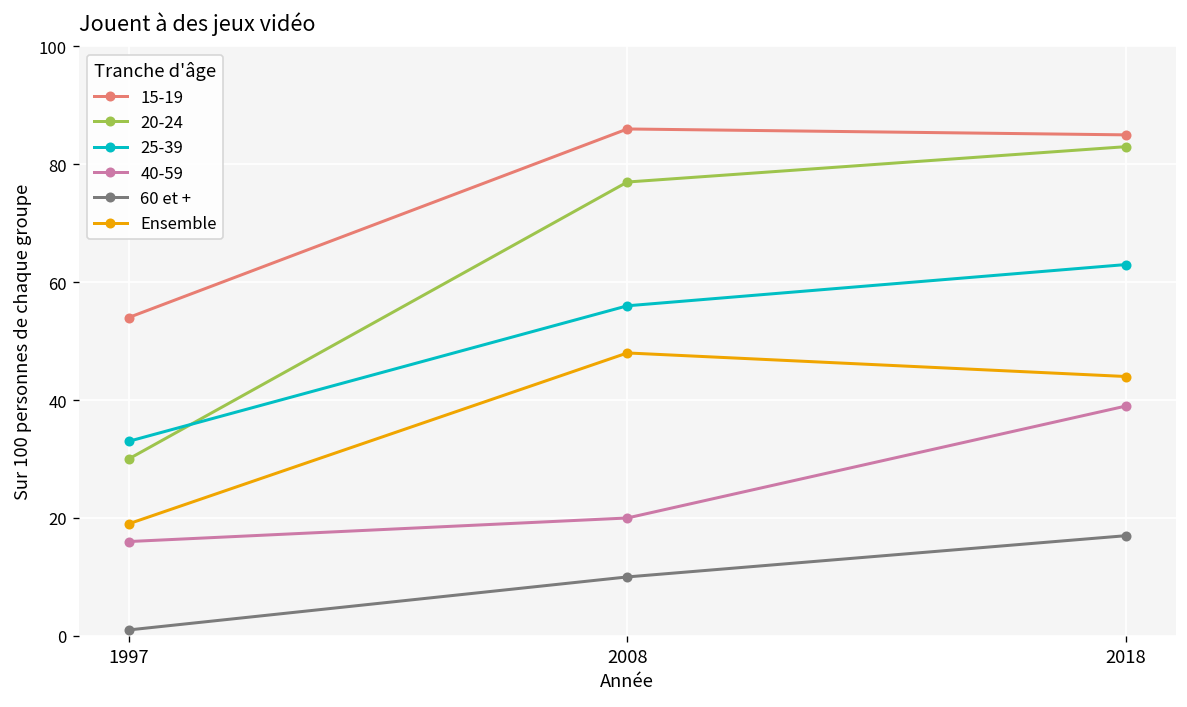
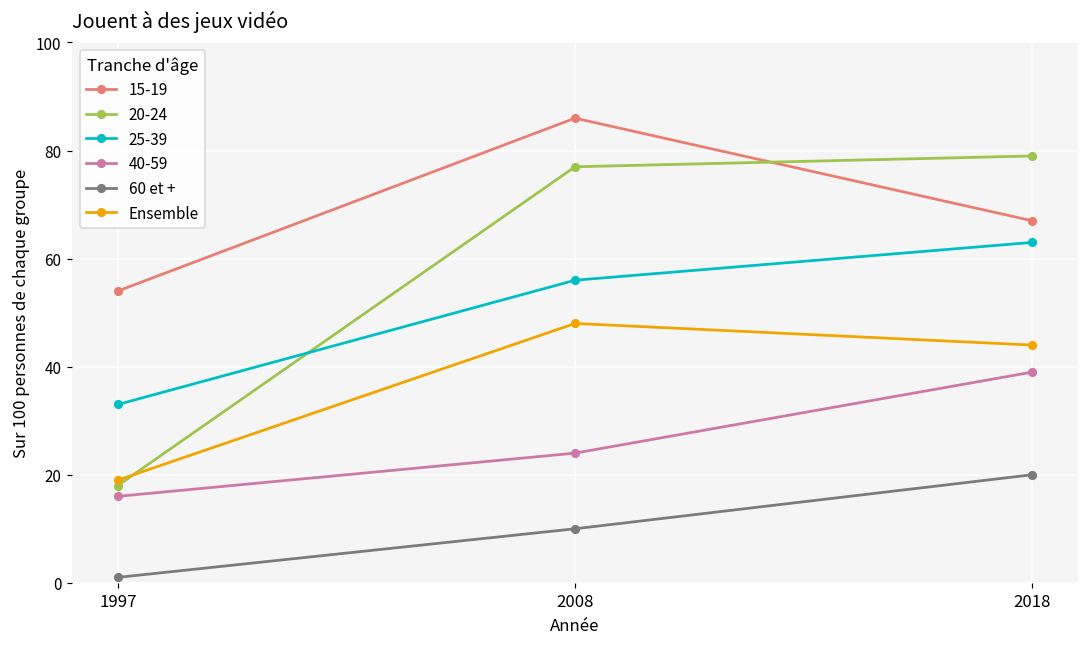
20-24, 1997: 30 -> 18
40-59, 2008: 20 -> 24
15-19, 2018: 85 -> 67
20-24, 2018: 83 -> 79
60 et +, 2018: 17 -> 20
